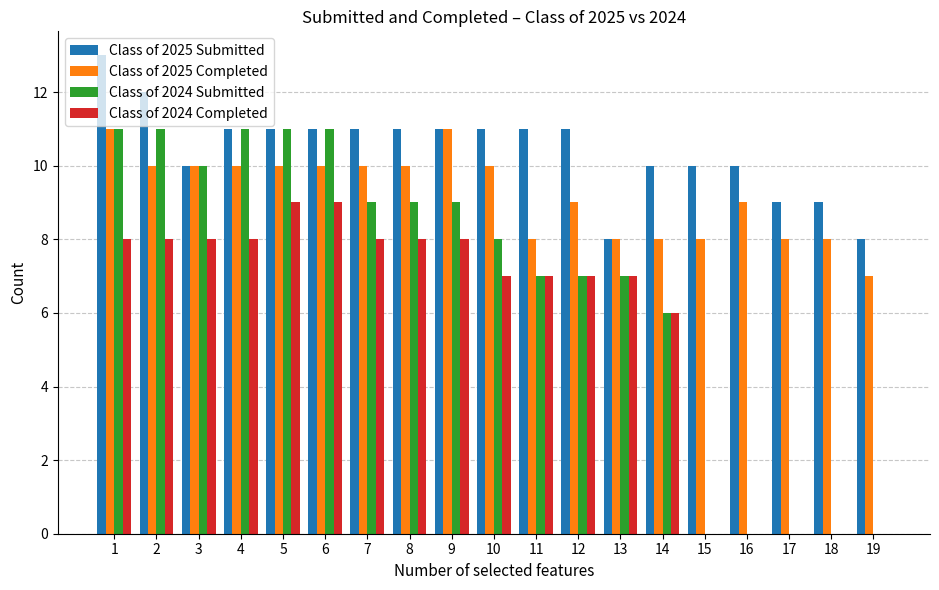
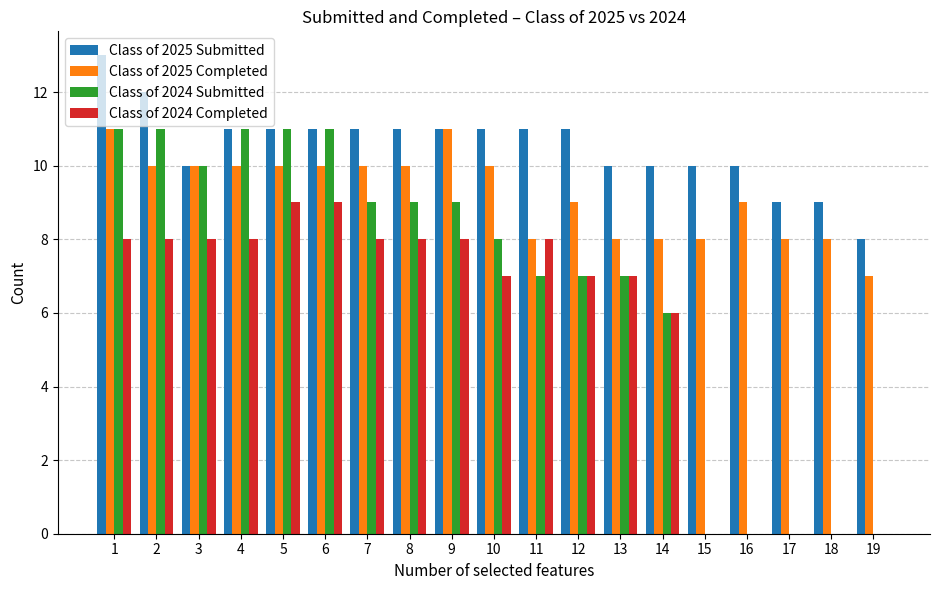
Class of 2024 Completed, 11: 7 -> 8
Class of 2025 Submitted, 13: 8 -> 10
